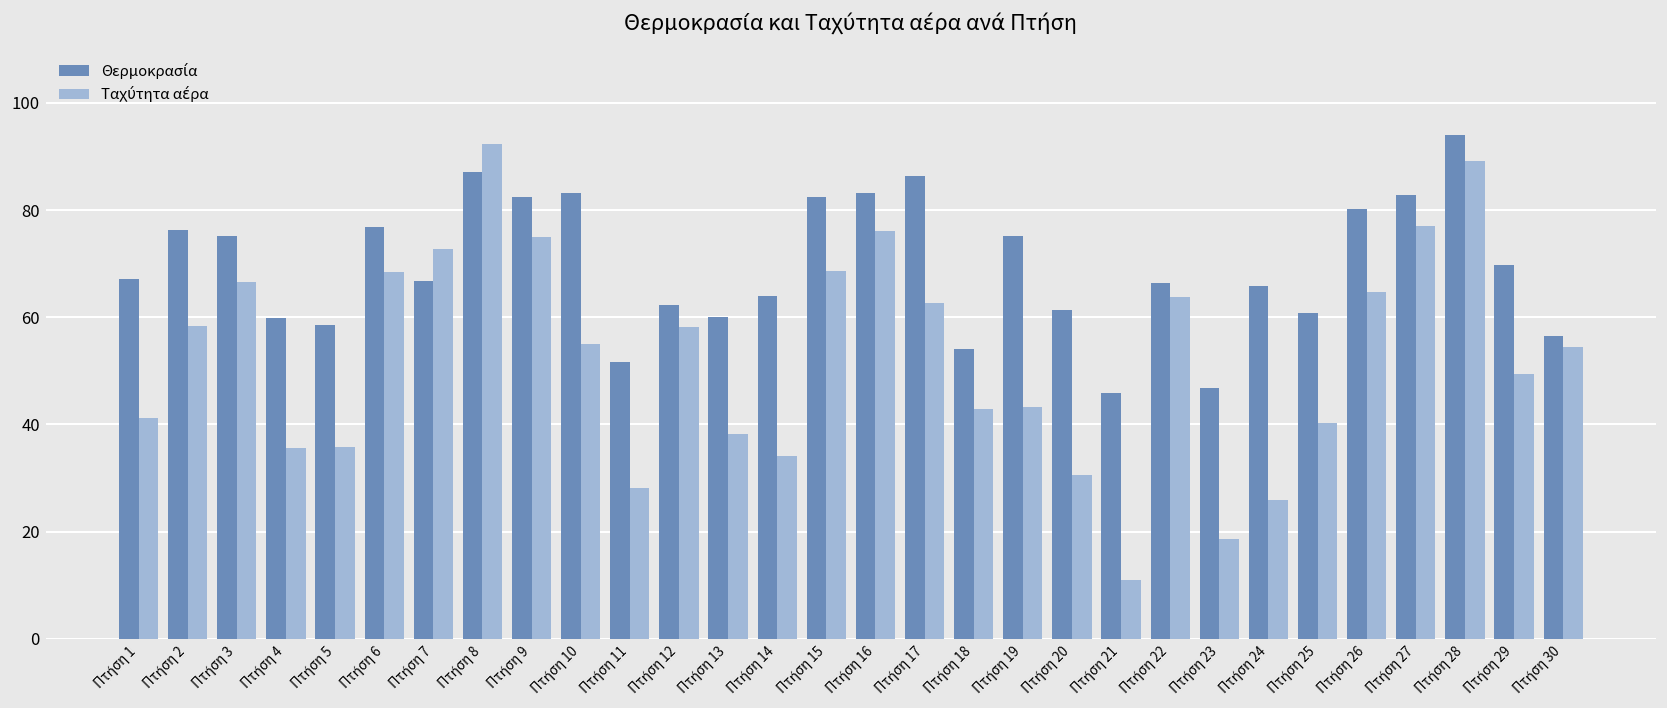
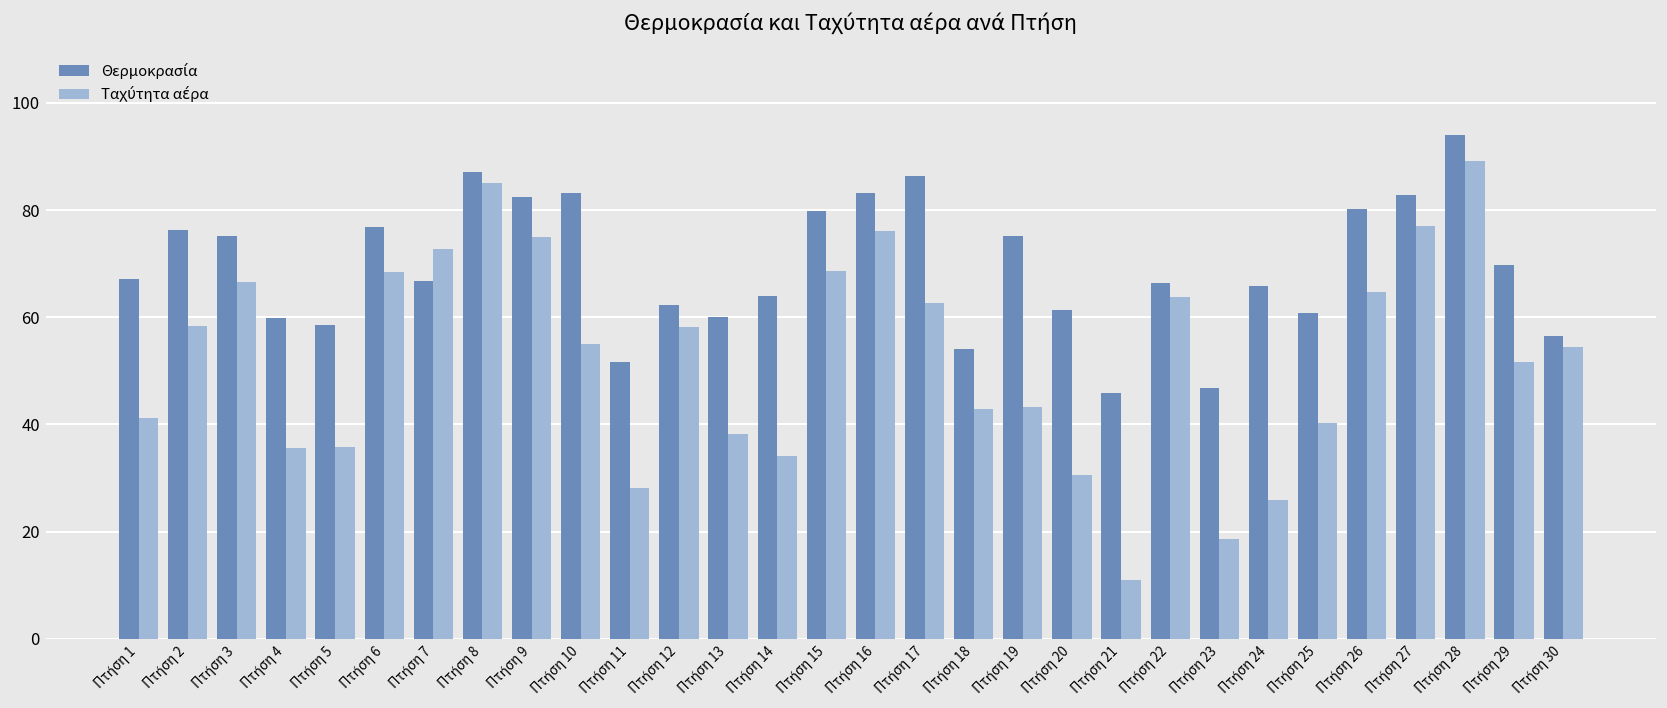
Ταχύτητα αέρα, Πτήση 8: 92 -> 85
Θερμοκρασία, Πτήση 15: 82 -> 80
Ταχύτητα αέρα, Πτήση 29: 49 -> 52
